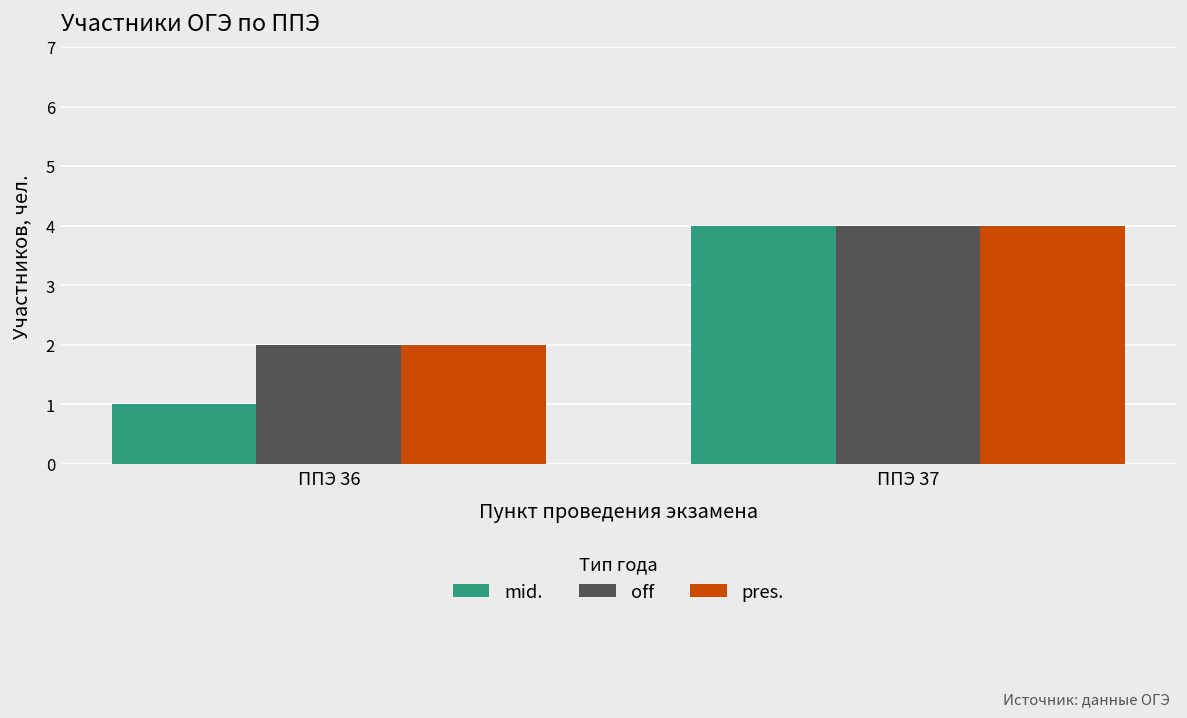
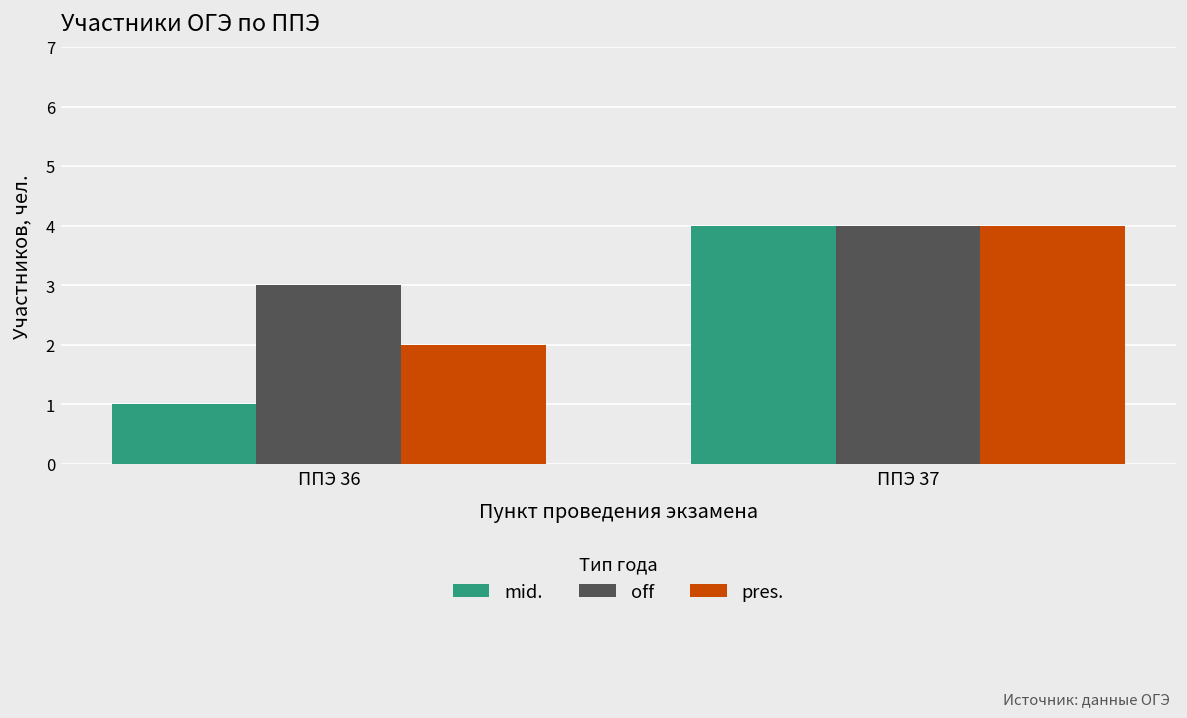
off, ППЭ 36: 2 -> 3
